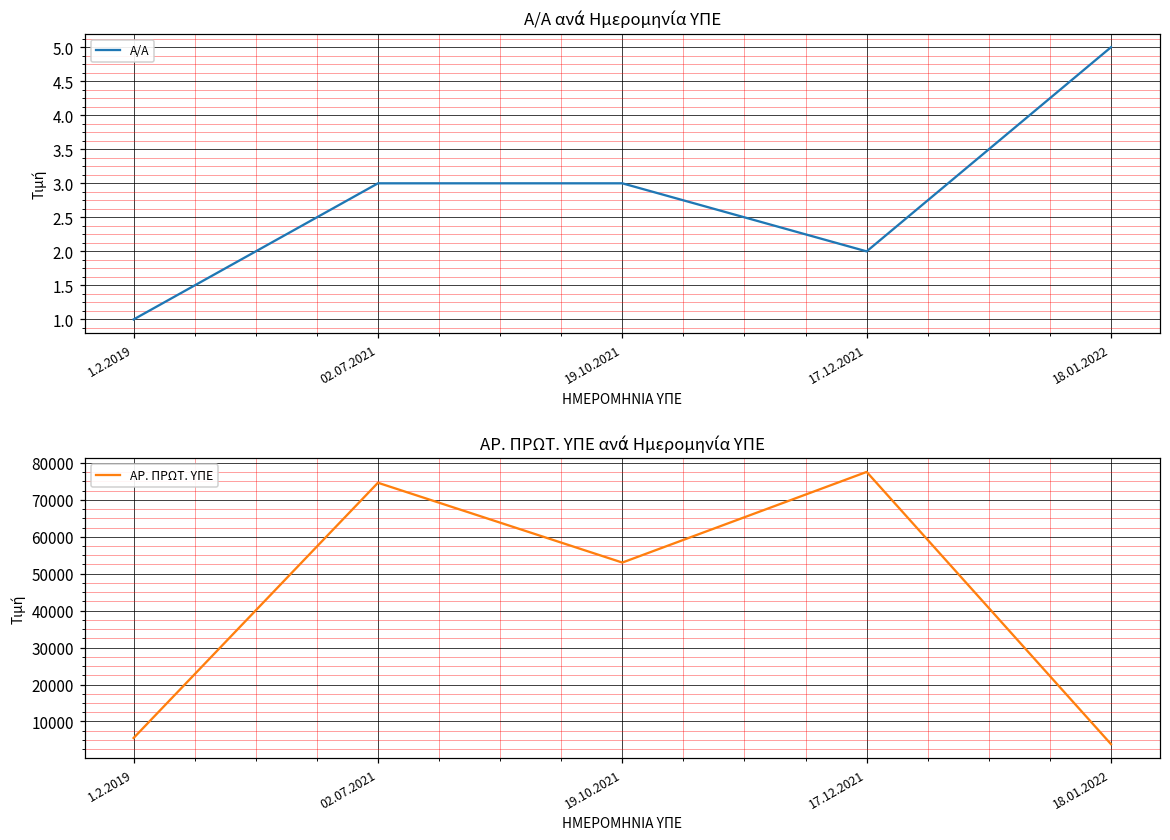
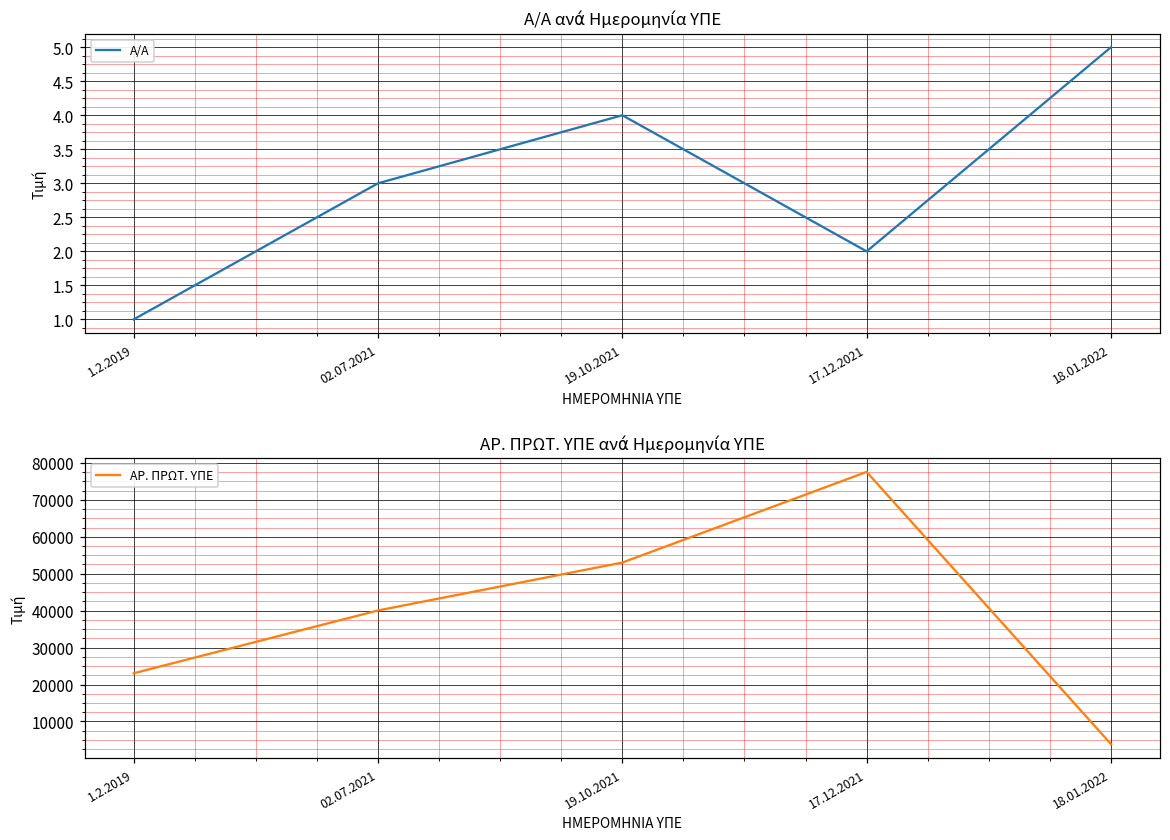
Α/Α ανά Ημερομηνία ΥΠΕ, 19.10.2021: 3 -> 4
ΑΡ. ΠΡΩΤ. ΥΠΕ ανά Ημερομηνία ΥΠΕ, 1.2.2019: 6000 -> 23000
ΑΡ. ΠΡΩΤ. ΥΠΕ ανά Ημερομηνία ΥΠΕ, 02.07.2021: 75000 -> 40000
